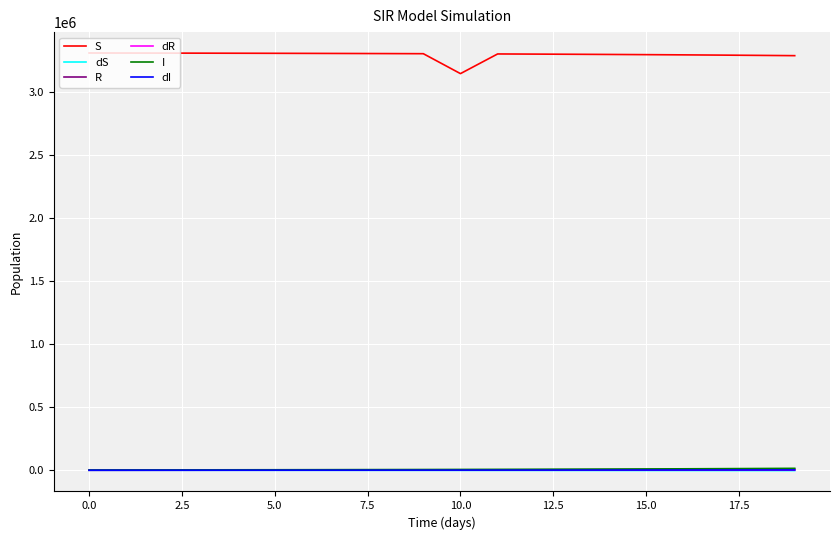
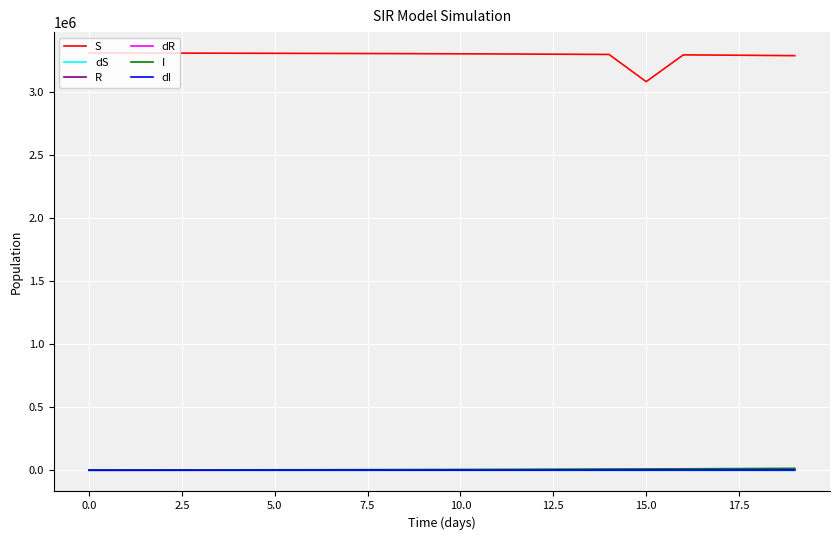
S, 10.0: 3150000 -> 3310000
S, 15.0: 3300000 -> 3090000
